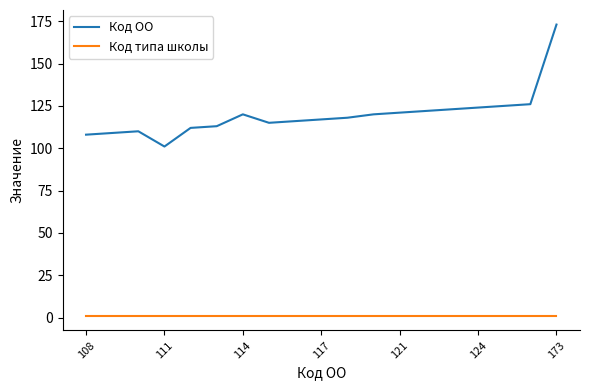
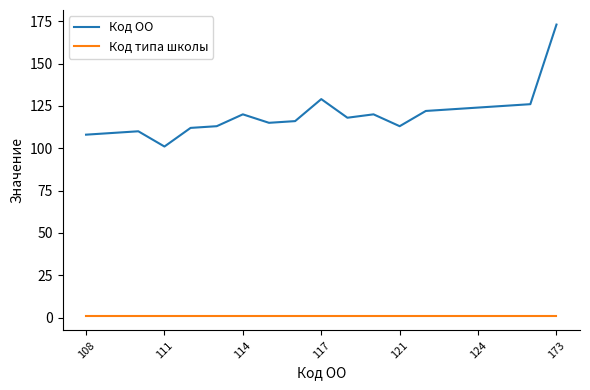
Код ОО, 117: 117 -> 129
Код ОО, 121: 121 -> 113
